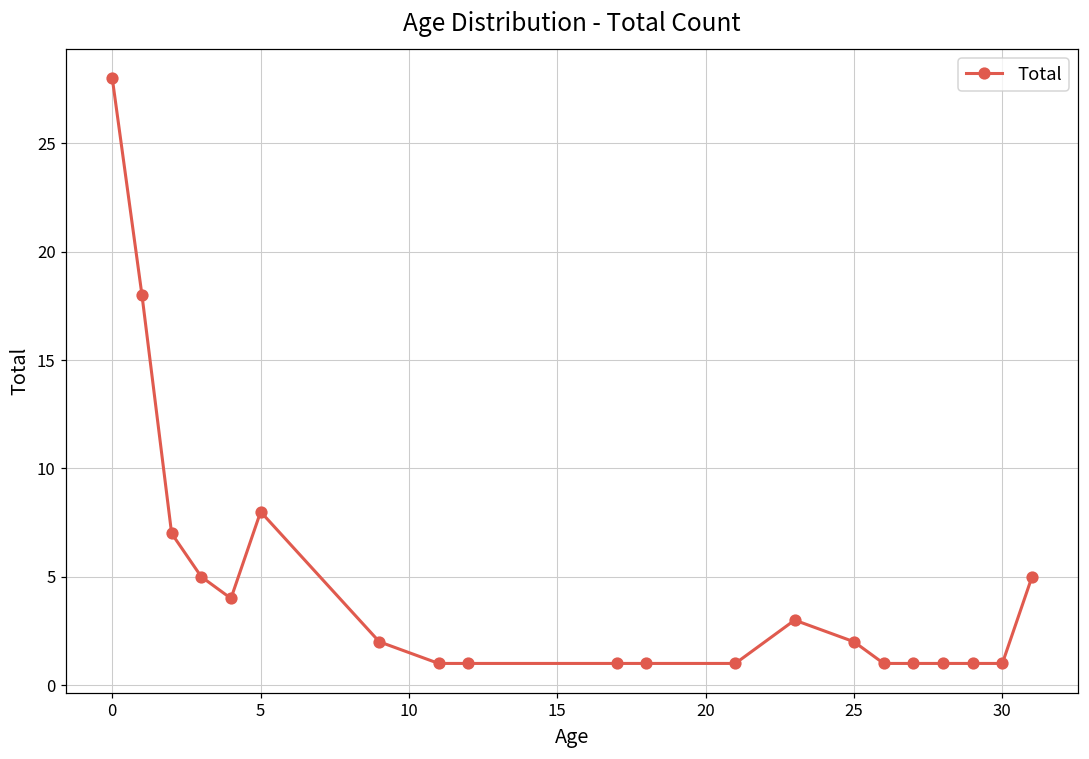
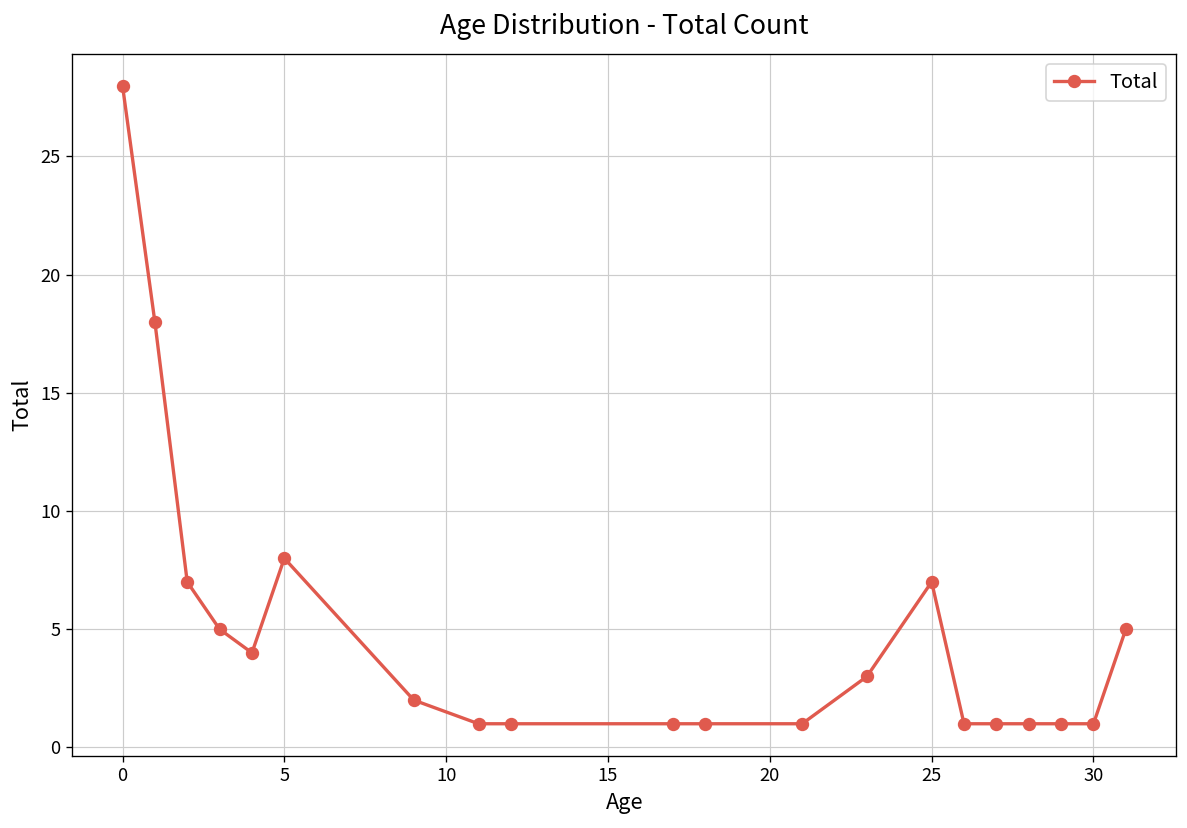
25: 2 -> 7
